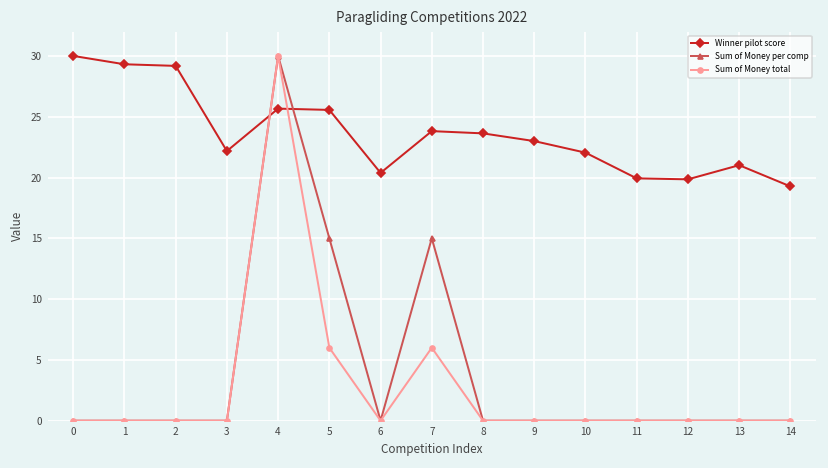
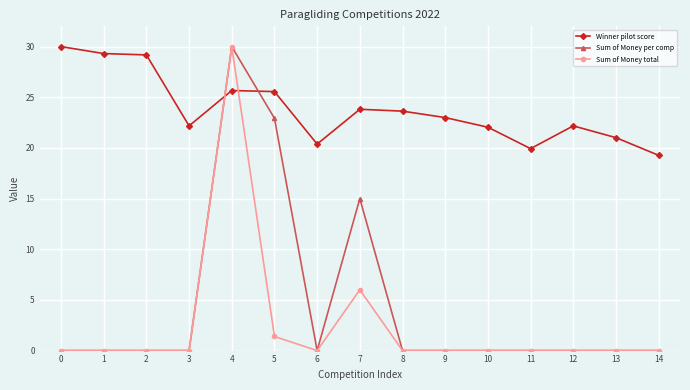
Sum of Money per comp, 5: 15.0 -> 22.9
Sum of Money total, 5: 6.0 -> 1.4
Winner pilot score, 12: 19.9 -> 22.2
